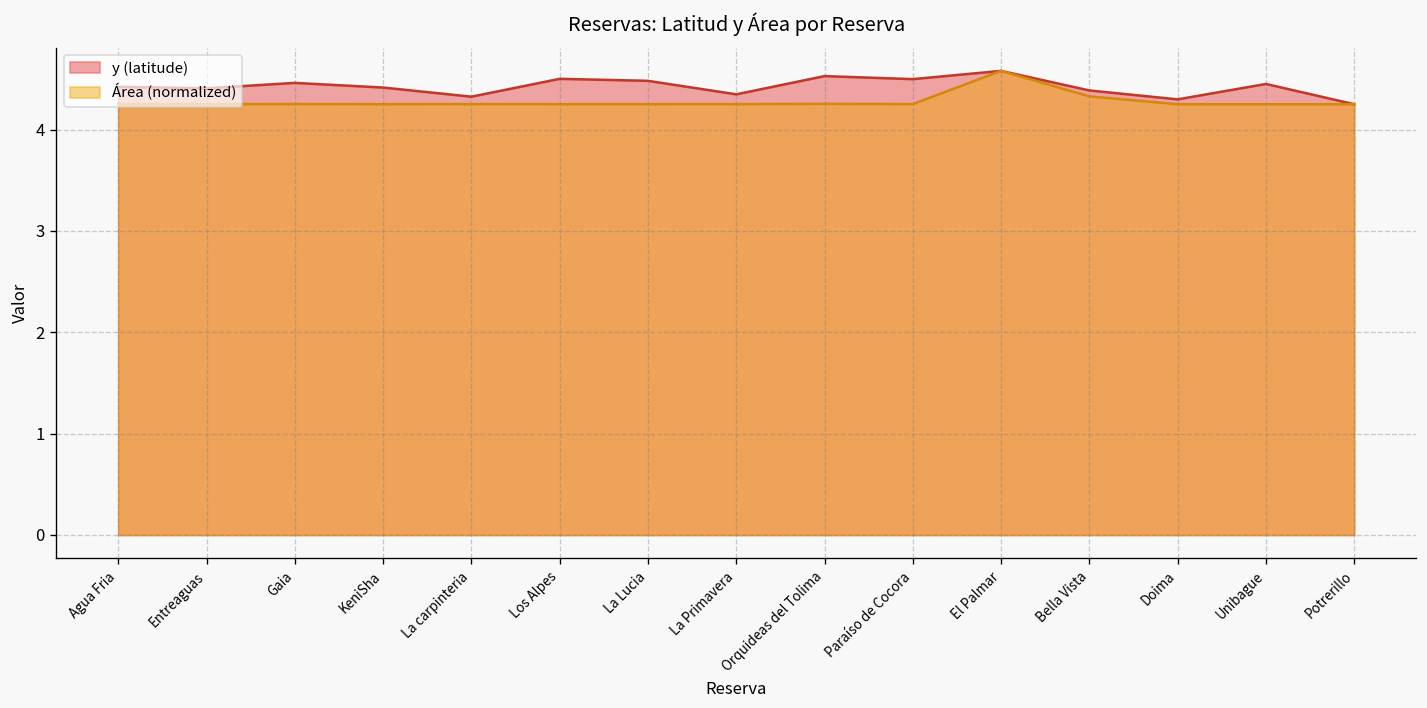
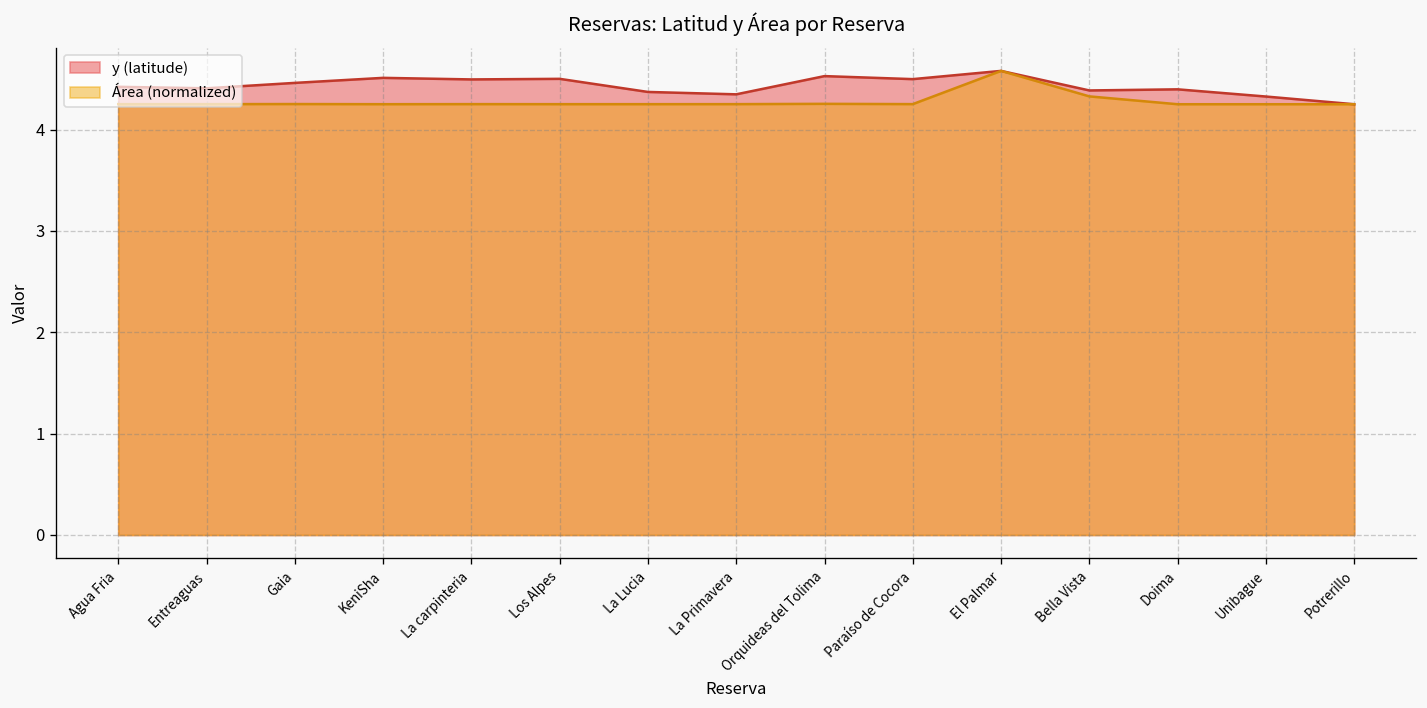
y (latitude), KeniSha: 4.4 -> 4.5
y (latitude), La carpinteria: 4.3 -> 4.5
y (latitude), La Lucia: 4.5 -> 4.4
y (latitude), Doima: 4.3 -> 4.4
y (latitude), Unibague: 4.5 -> 4.3
